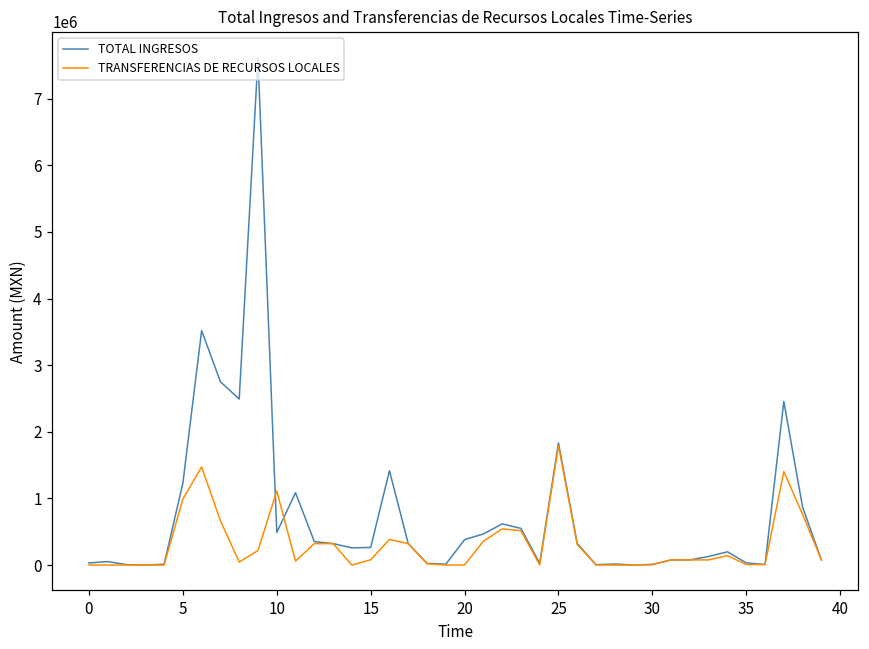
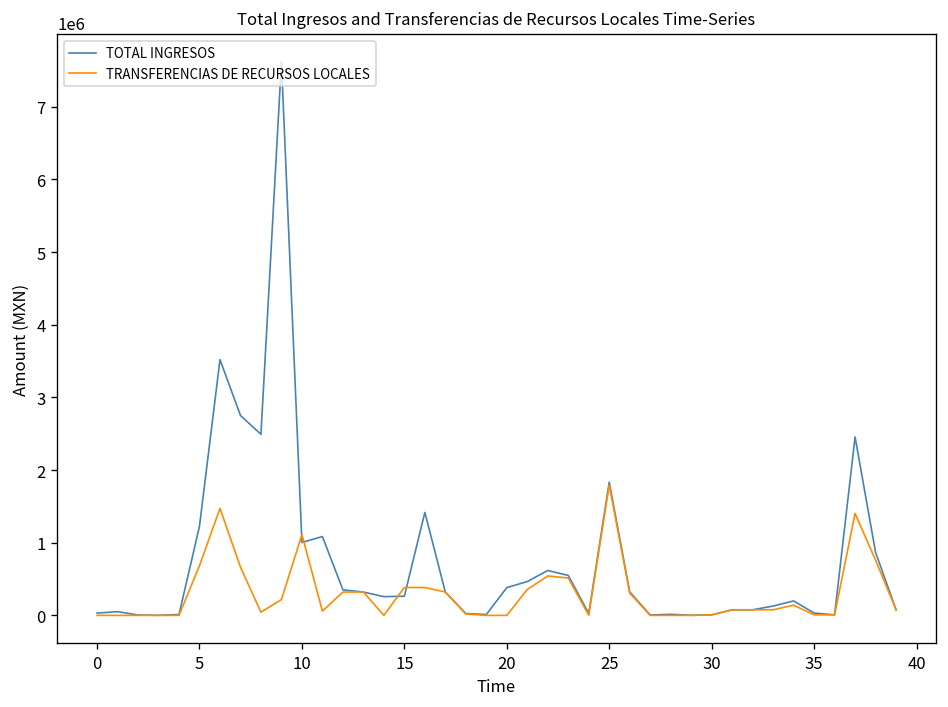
TRANSFERENCIAS DE RECURSOS LOCALES, 5: 1000000 -> 700000
TOTAL INGRESOS, 10: 500000 -> 1000000
TRANSFERENCIAS DE RECURSOS LOCALES, 15: 100000 -> 400000
